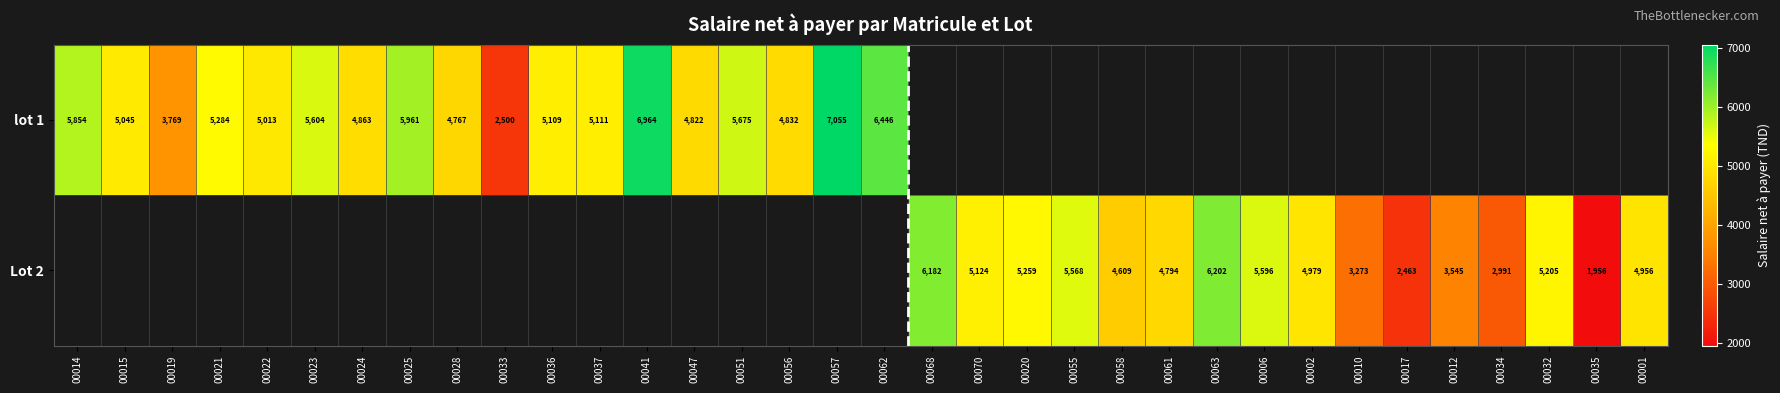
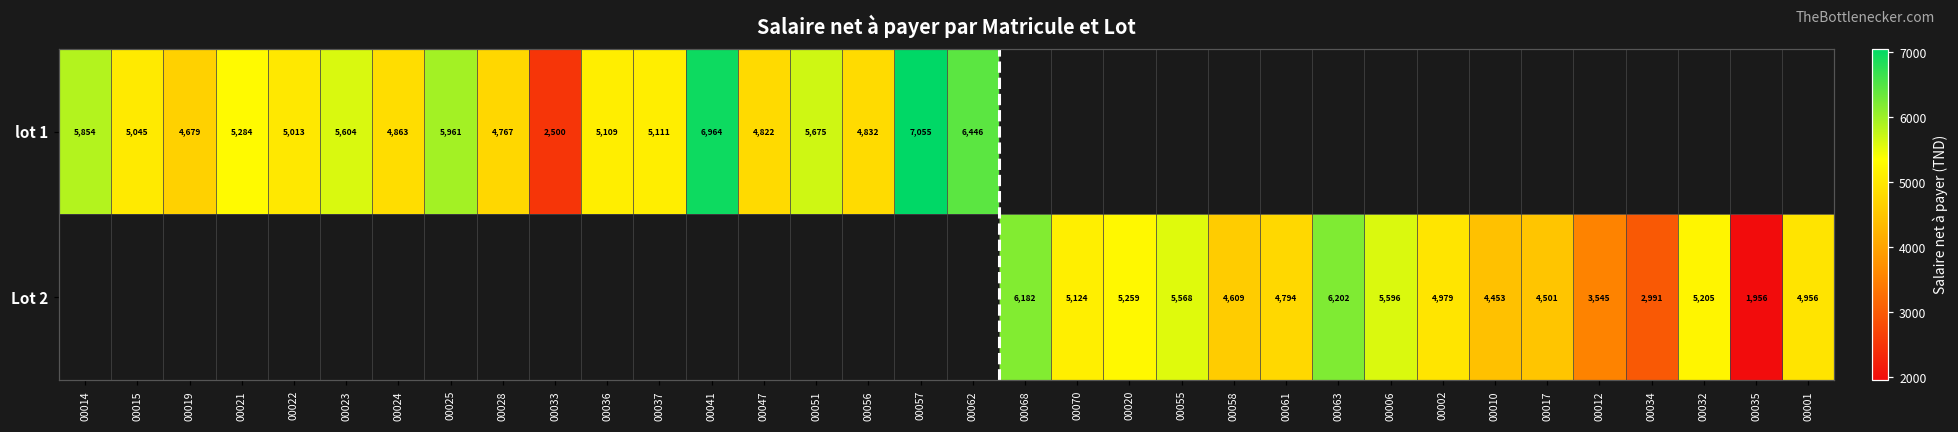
lot 1, 00019: 3,769 -> 4,679
Lot 2, 00010: 3,273 -> 4,453
Lot 2, 00017: 2,463 -> 4,501
